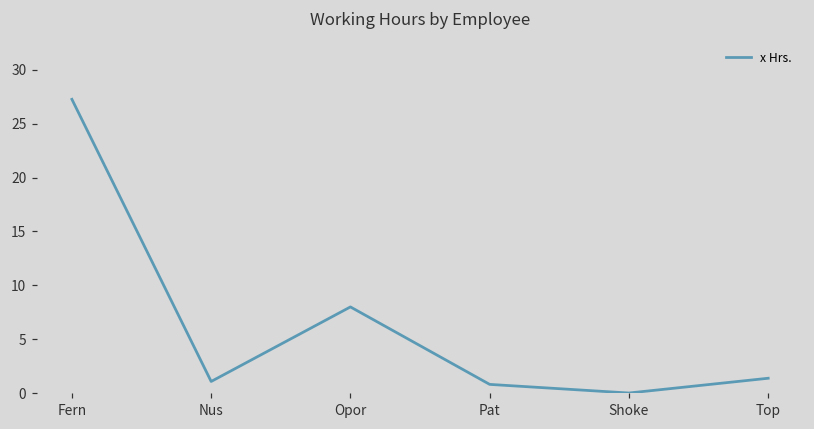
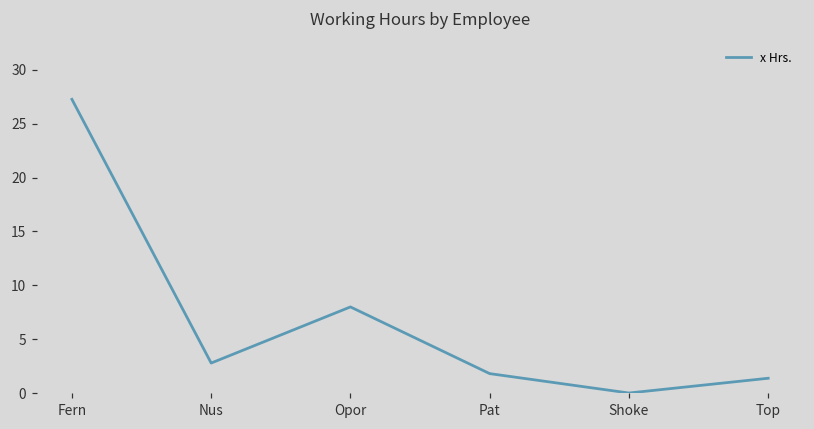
Nus: 1 -> 3
Pat: 1 -> 2
